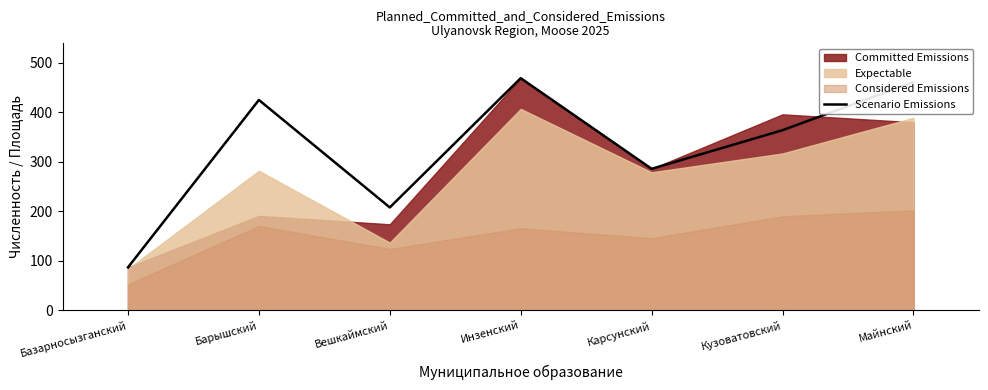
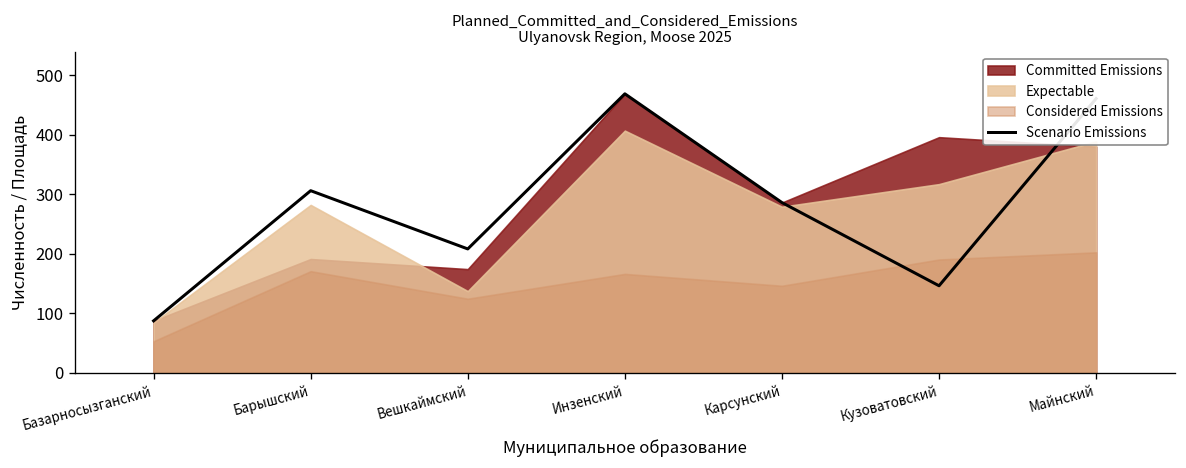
Scenario Emissions, Барышский: 430 -> 310
Scenario Emissions, Кузоватовский: 360 -> 150
